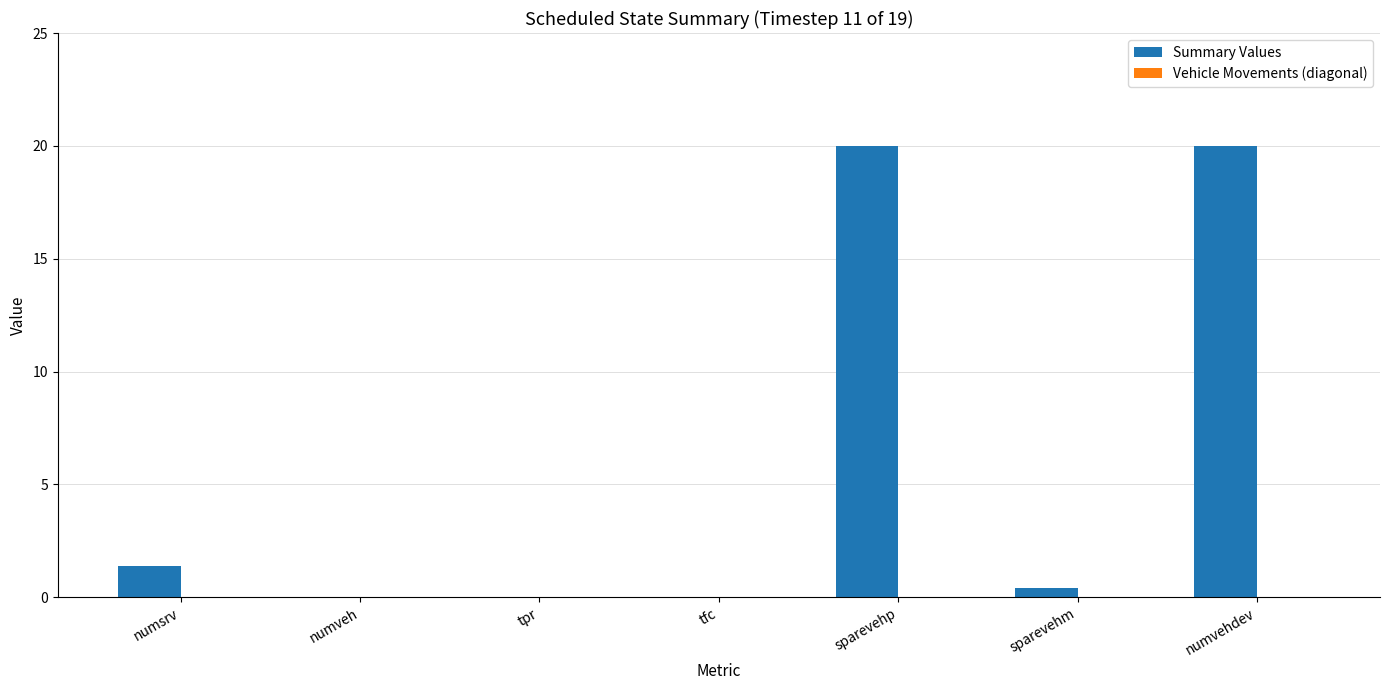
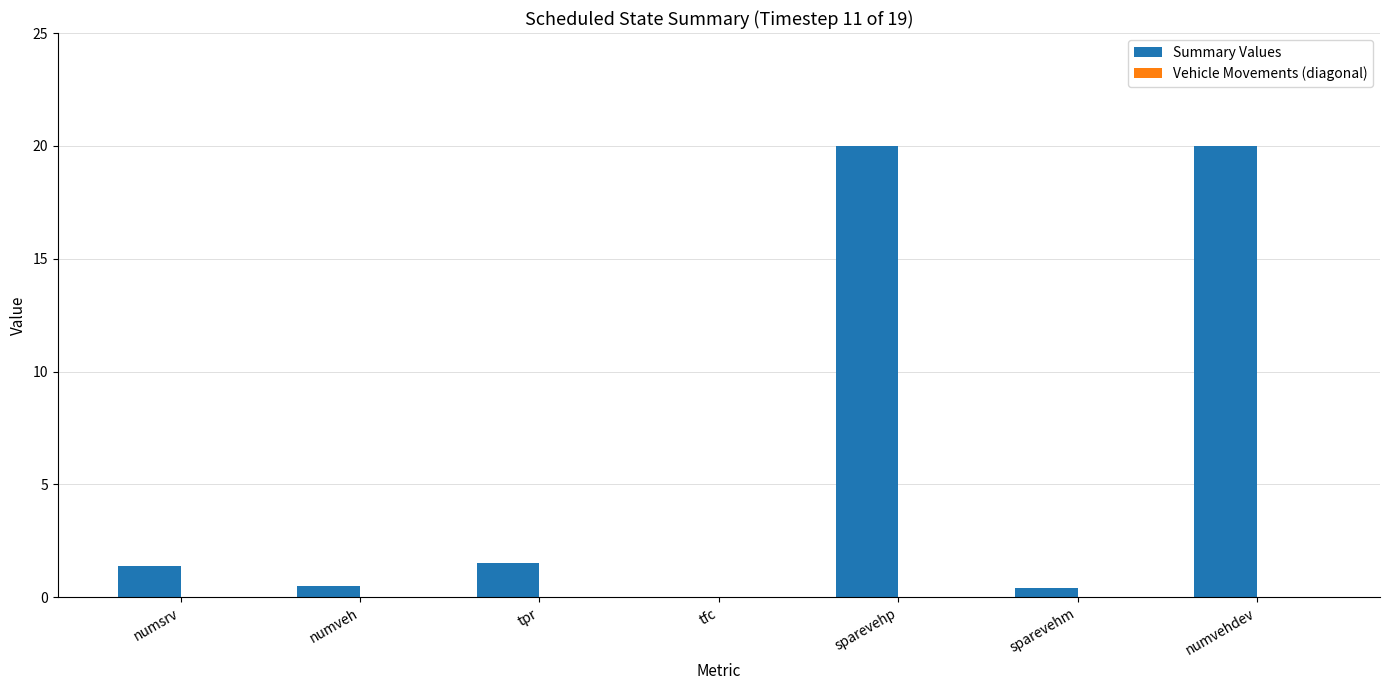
Summary Values, numveh: 0.0 -> 0.5
Summary Values, tpr: 0.0 -> 1.5
